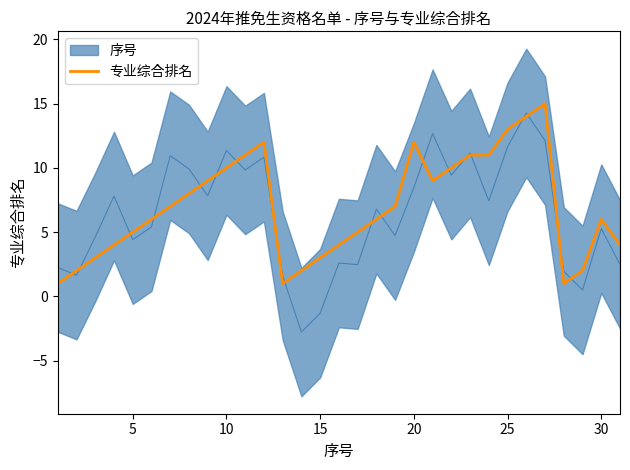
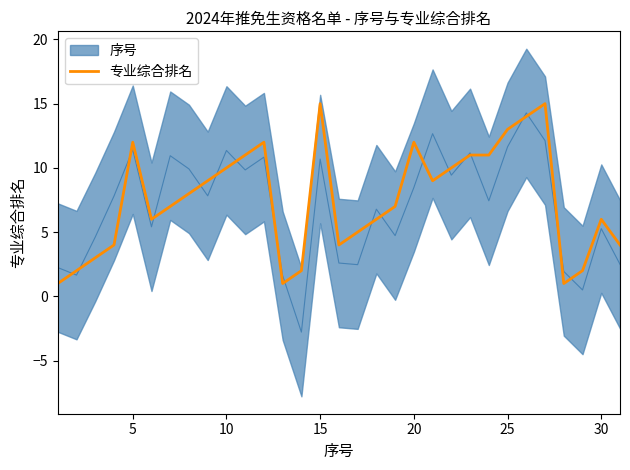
专业综合排名, 5: 5 -> 12
专业综合排名, 15: 3 -> 15
